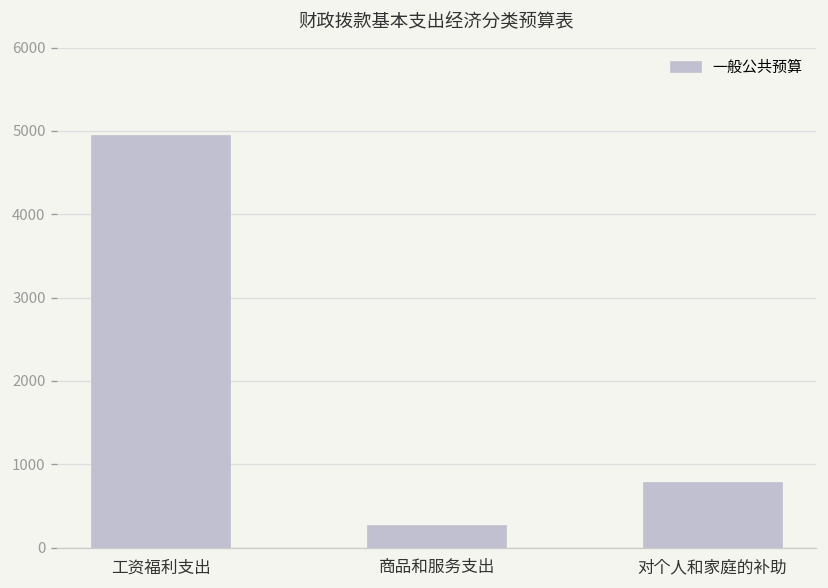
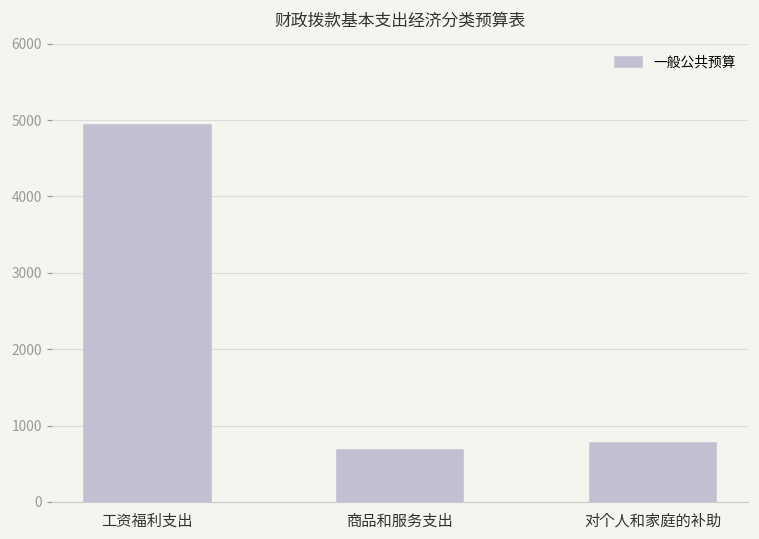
商品和服务支出: 300 -> 700
